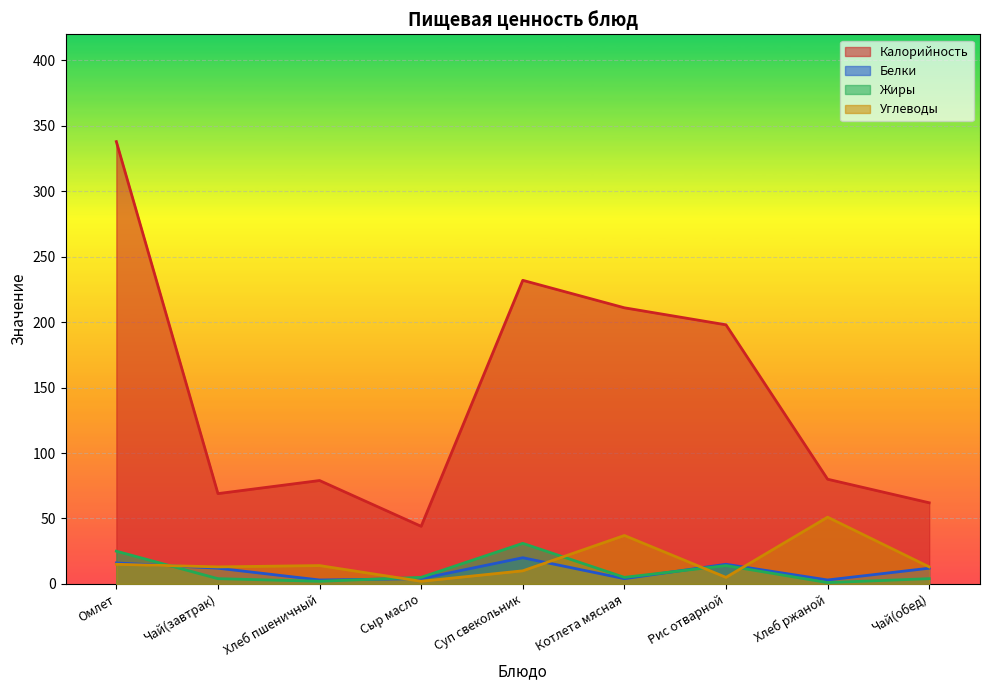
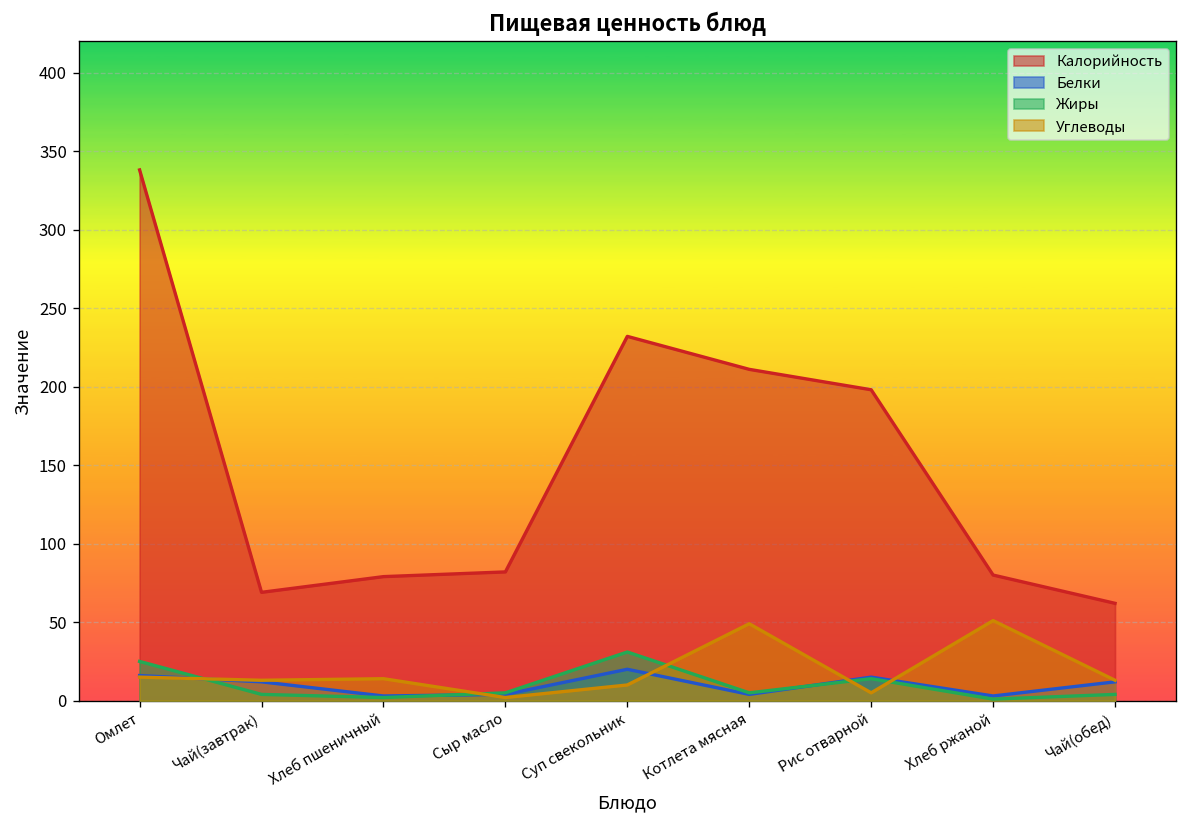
Калорийность, Сыр масло: 44 -> 82
Углеводы, Котлета мясная: 37 -> 49
